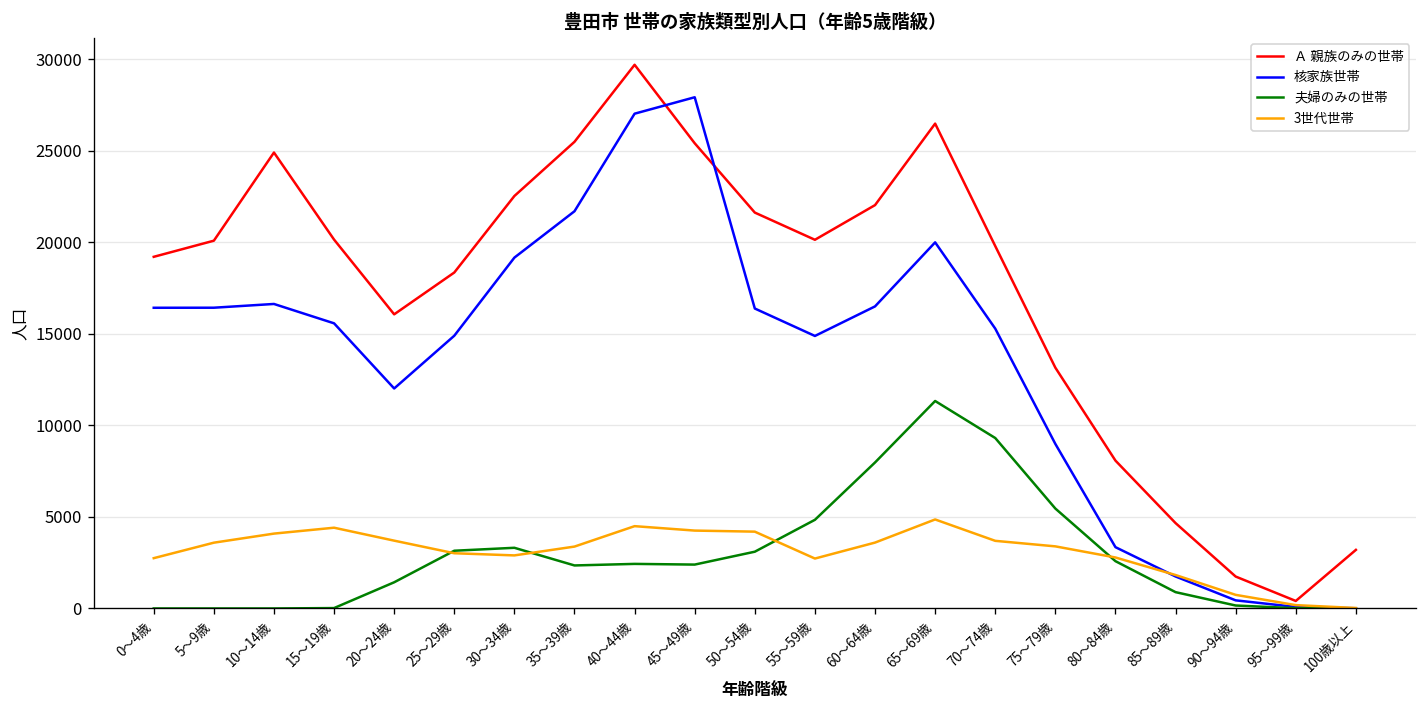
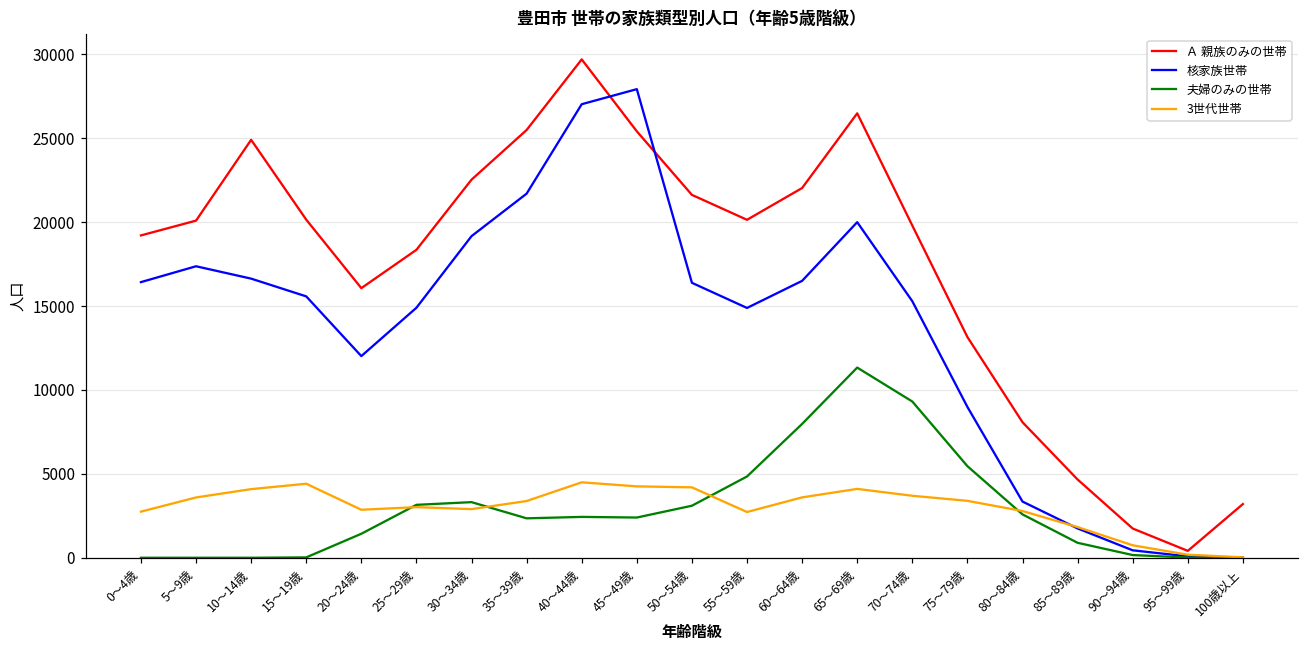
核家族世帯, 5～9歳: 16400 -> 17400
3世代世帯, 20～24歳: 3700 -> 2900
3世代世帯, 65～69歳: 4900 -> 4100
